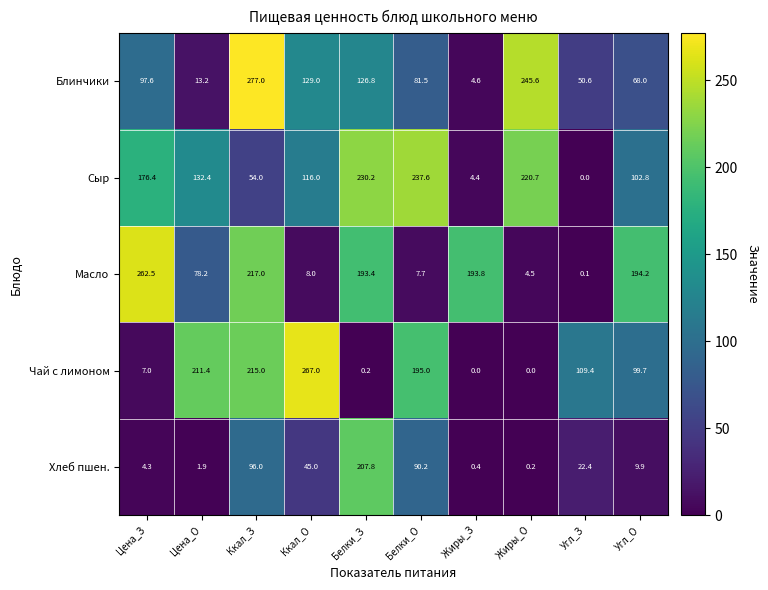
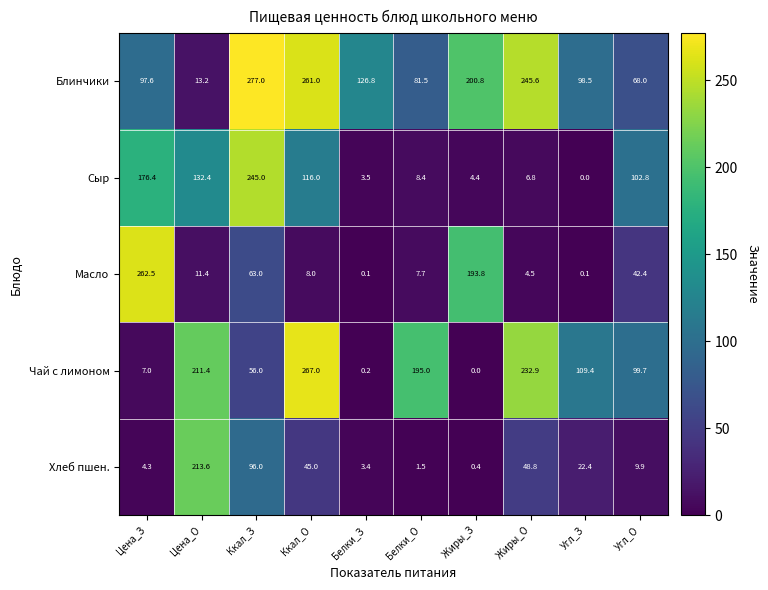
Блинчики, Ккал_О: 129.0 -> 261.0
Блинчики, Жиры_З: 4.6 -> 200.8
Блинчики, Угл_З: 50.6 -> 98.5
Сыр, Ккал_З: 54.0 -> 245.0
Сыр, Белки_З: 230.2 -> 3.5
Сыр, Белки_О: 237.6 -> 8.4
Сыр, Жиры_О: 220.7 -> 6.8
Масло, Цена_О: 78.2 -> 11.4
Масло, Ккал_З: 217.0 -> 63.0
Масло, Белки_З: 193.4 -> 0.1
Масло, Угл_О: 194.2 -> 42.4
Чай с лимоном, Ккал_З: 215.0 -> 56.0
Чай с лимоном, Жиры_О: 0.0 -> 232.9
Хлеб пшен., Цена_О: 1.9 -> 213.6
Хлеб пшен., Белки_З: 207.8 -> 3.4
Хлеб пшен., Белки_О: 90.2 -> 1.5
Хлеб пшен., Жиры_О: 0.2 -> 48.8
